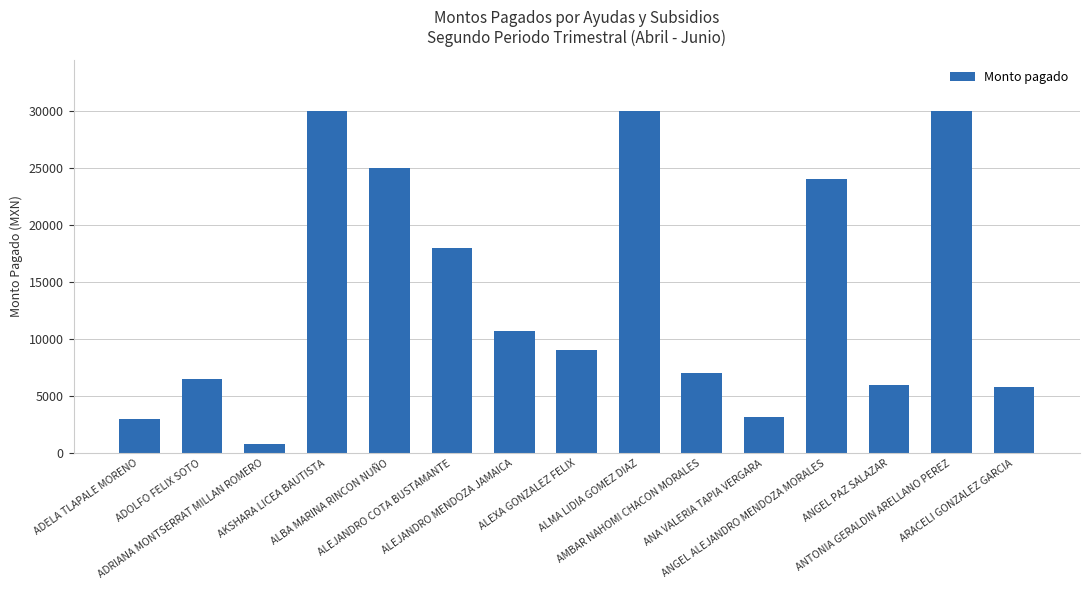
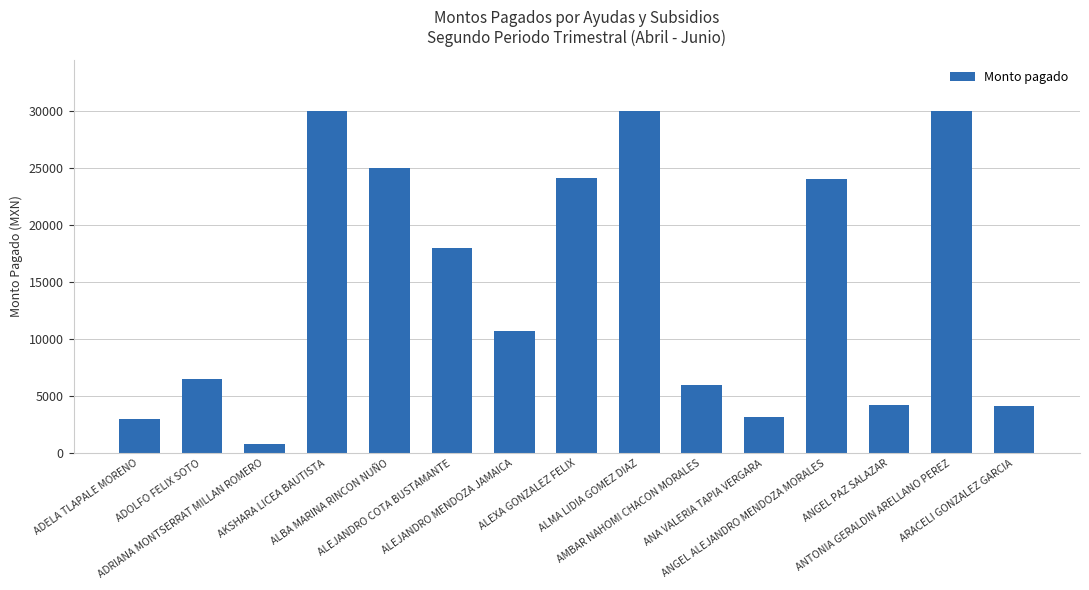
ALEXA GONZALEZ FELIX: 9000 -> 24200
AMBAR NAHOMI CHACON MORALES: 7000 -> 6000
ANGEL PAZ SALAZAR: 6000 -> 4200
ARACELI GONZALEZ GARCIA: 5800 -> 4200
